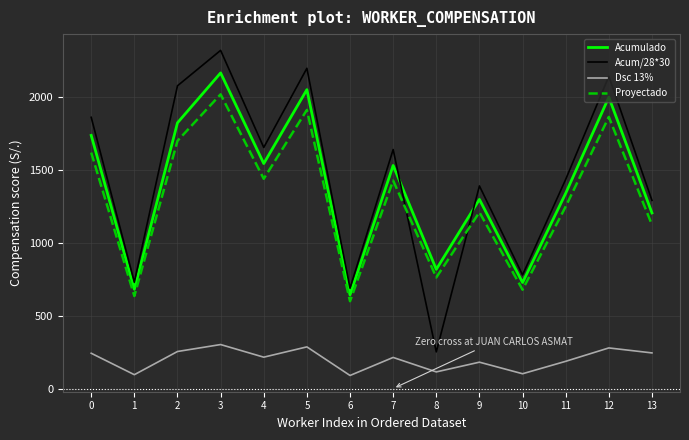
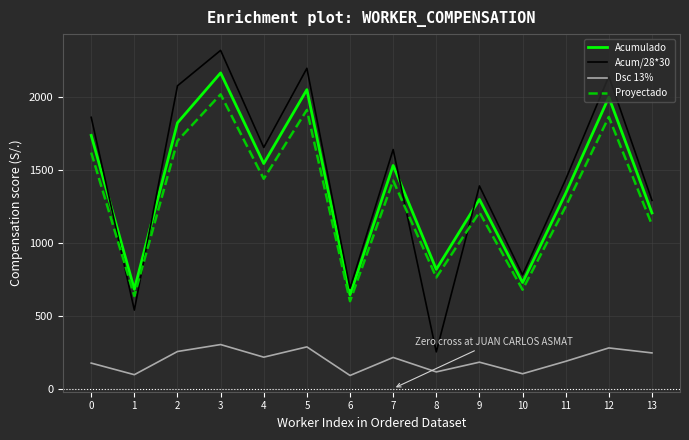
Dsc 13%, 0: 240 -> 170
Acum/28*30, 1: 730 -> 540
